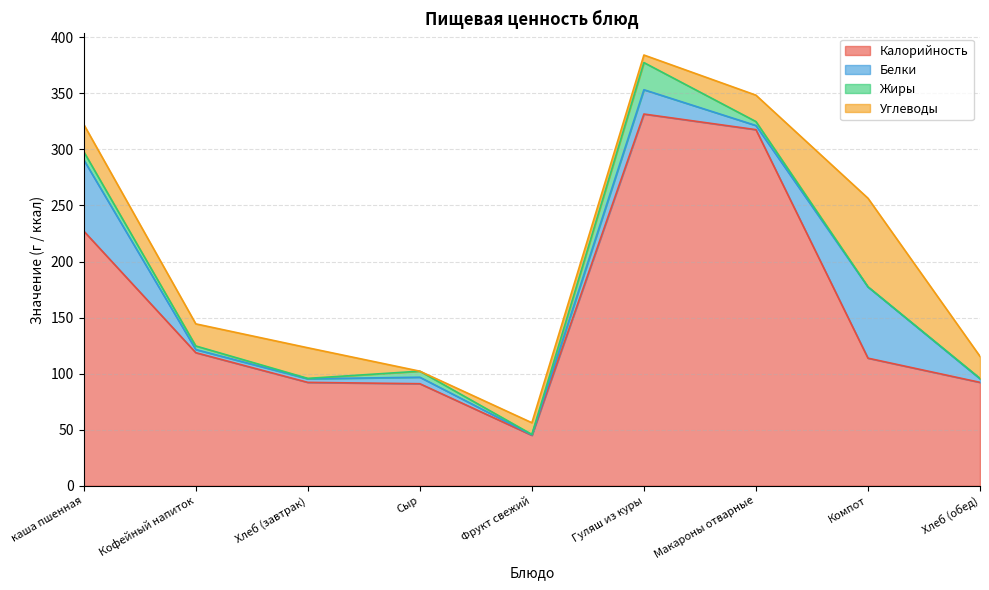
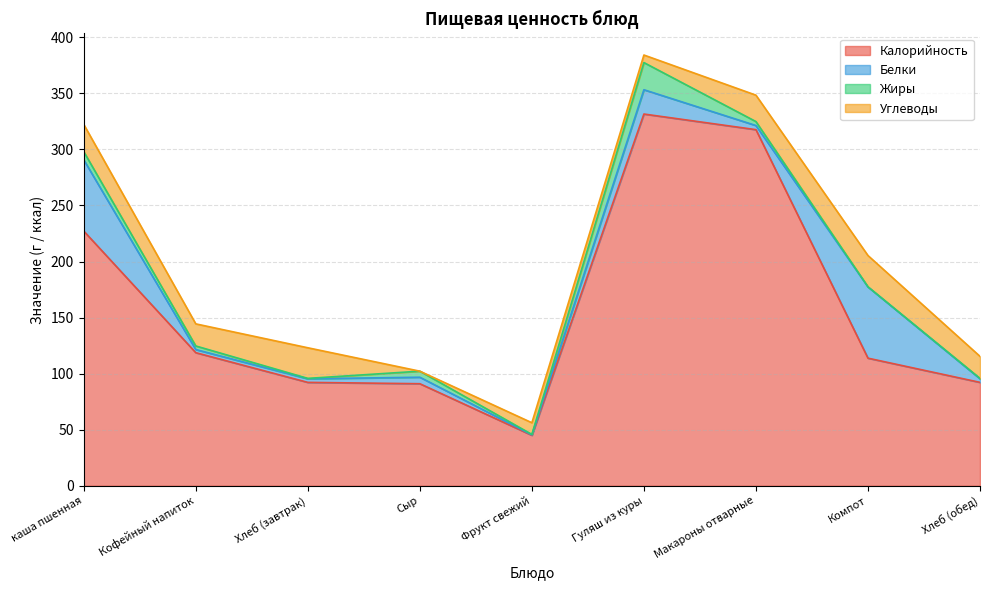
Углеводы, Компот: 79 -> 28
